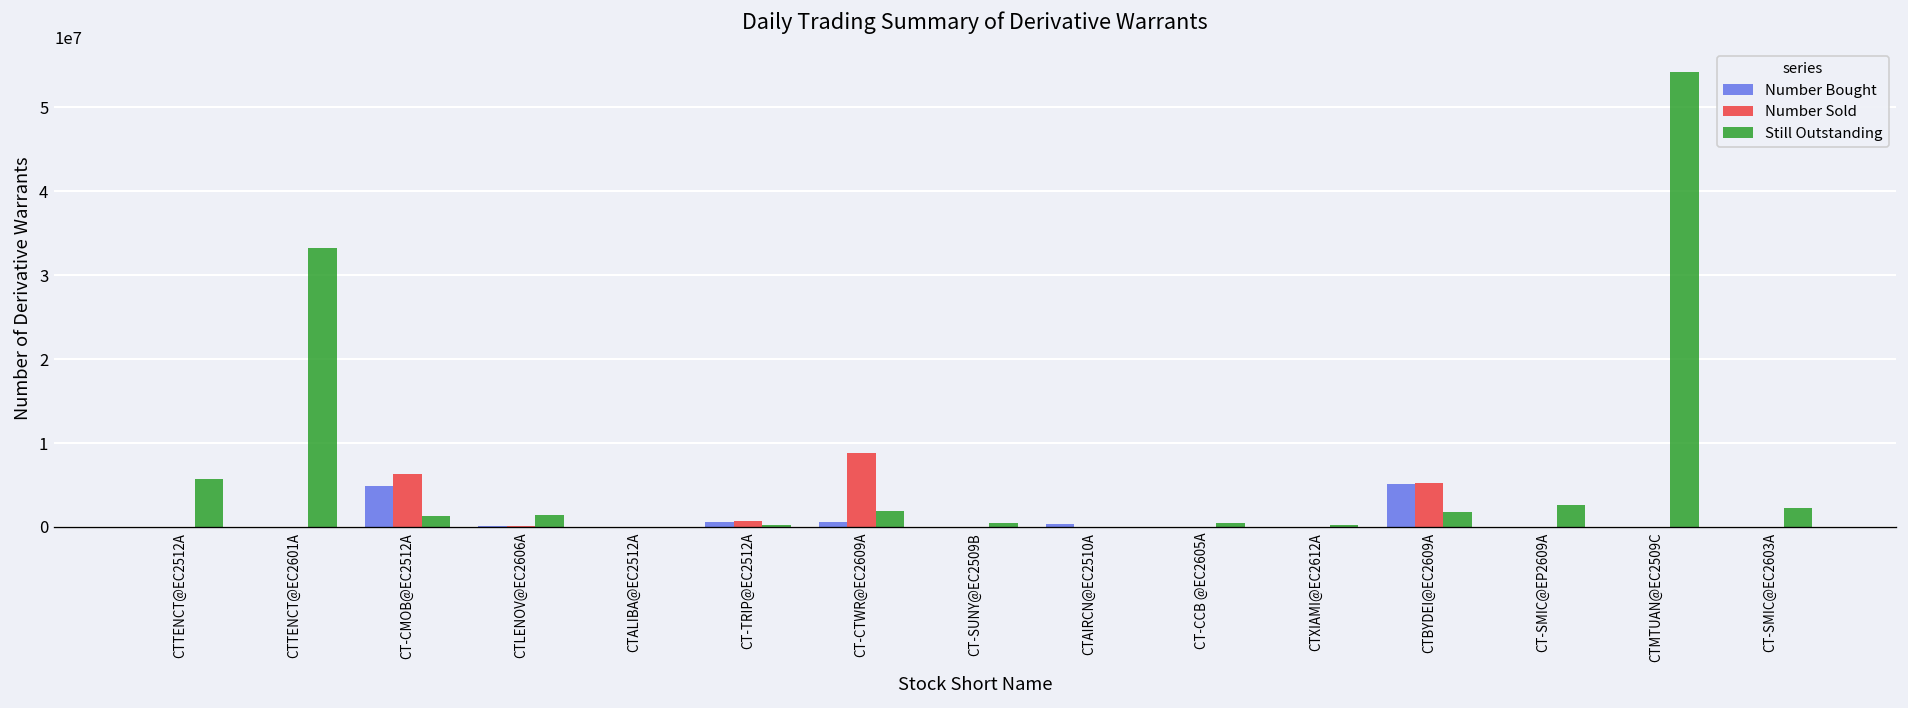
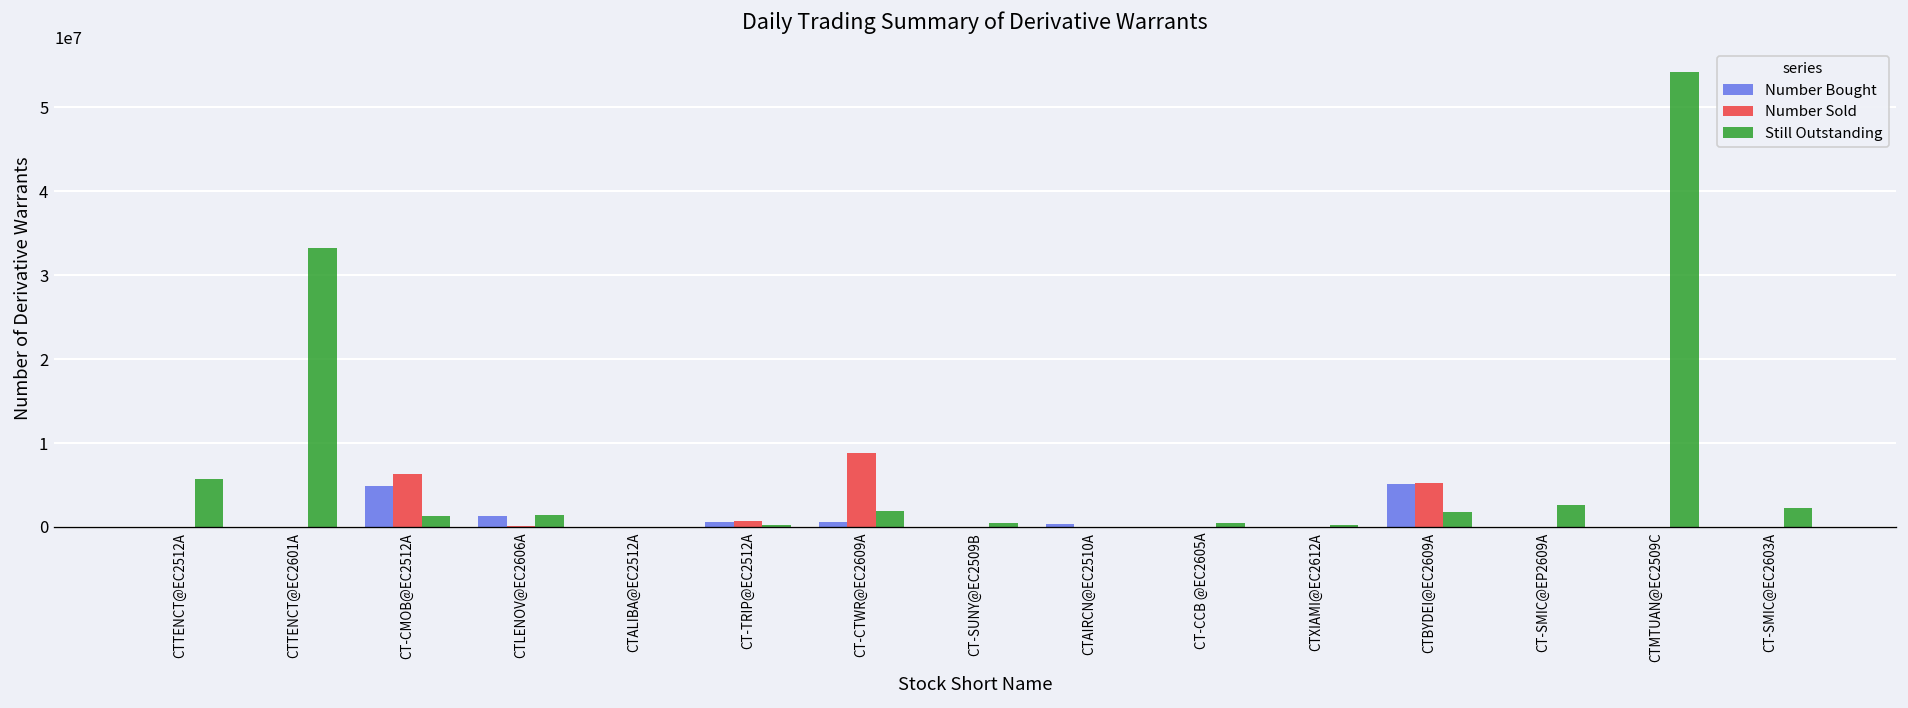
Number Bought, CTLENOV@EC2606A: 0 -> 1000000
